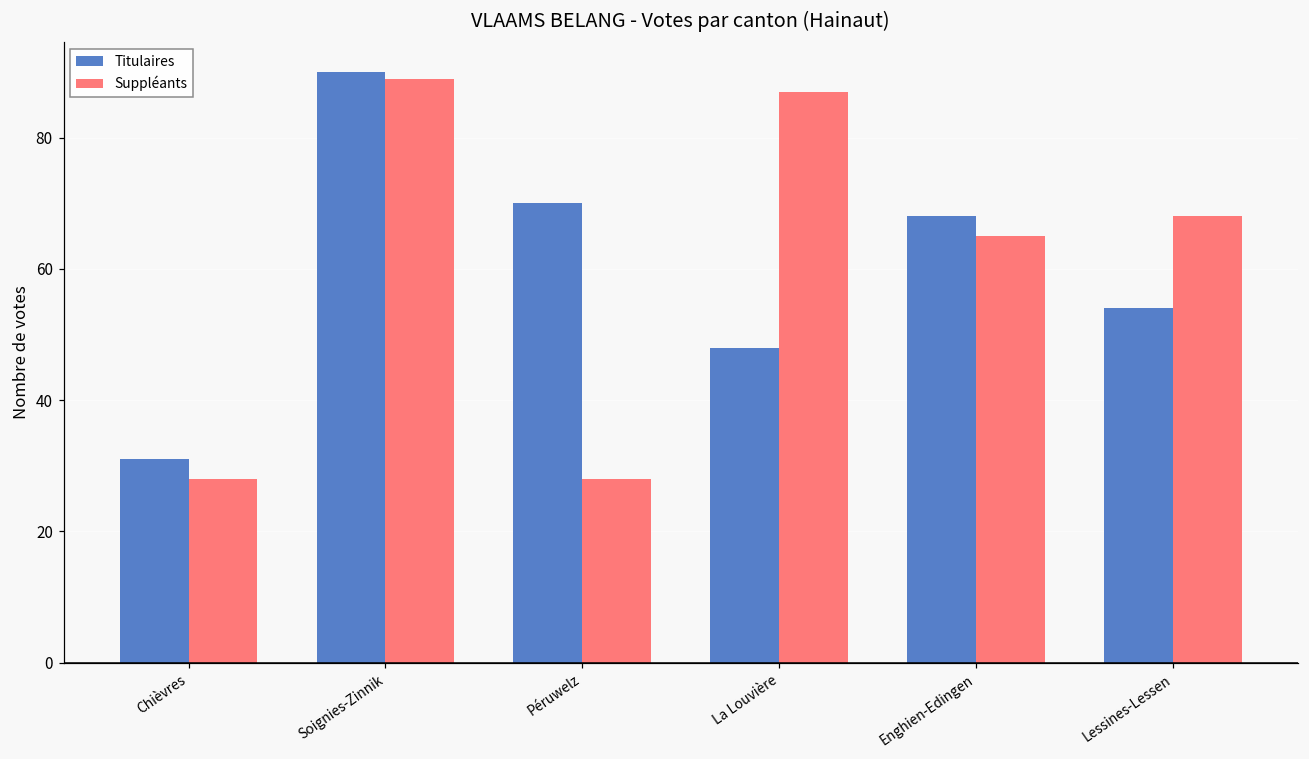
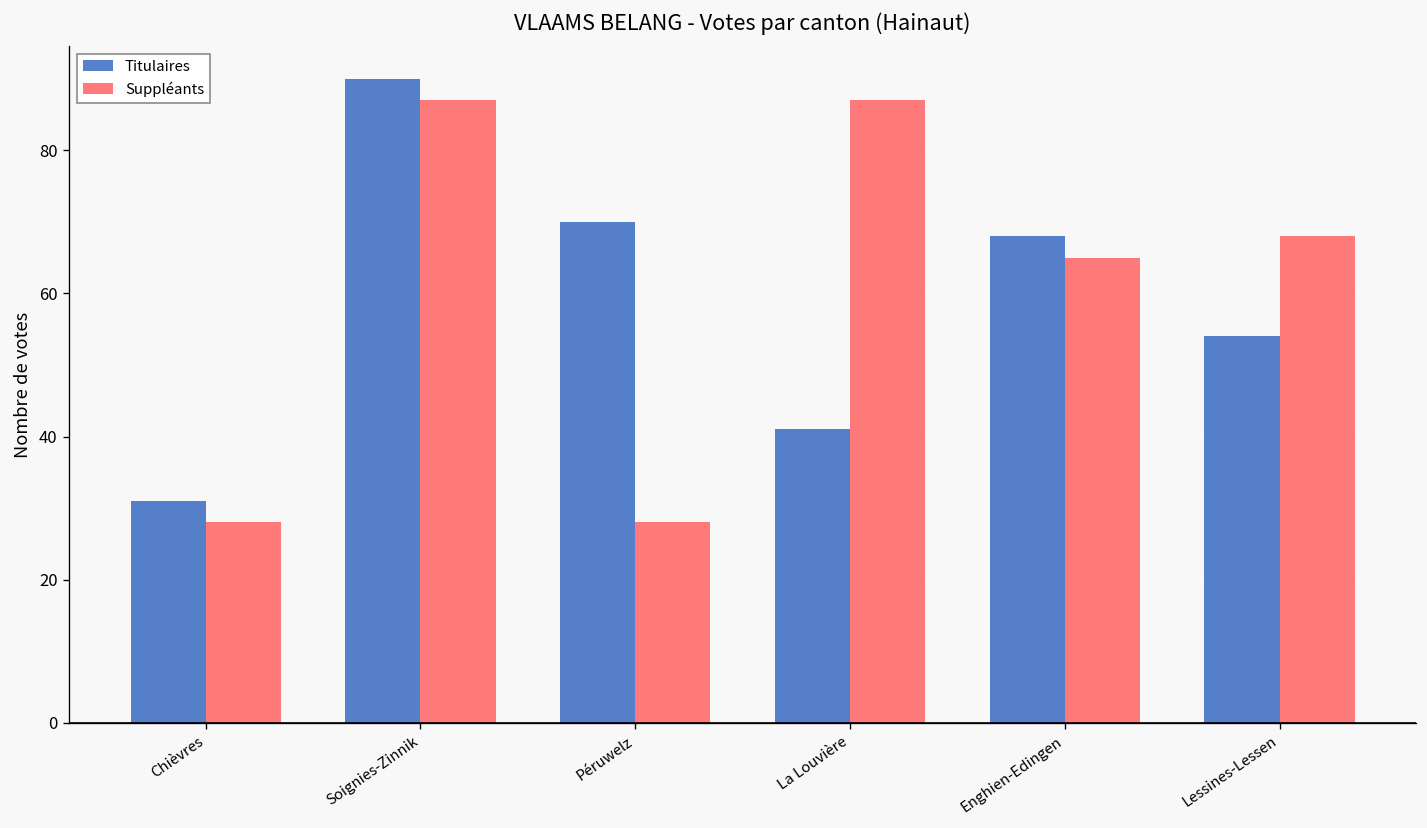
Suppléants, Soignies-Zinnik: 89 -> 87
Titulaires, La Louvière: 48 -> 41
